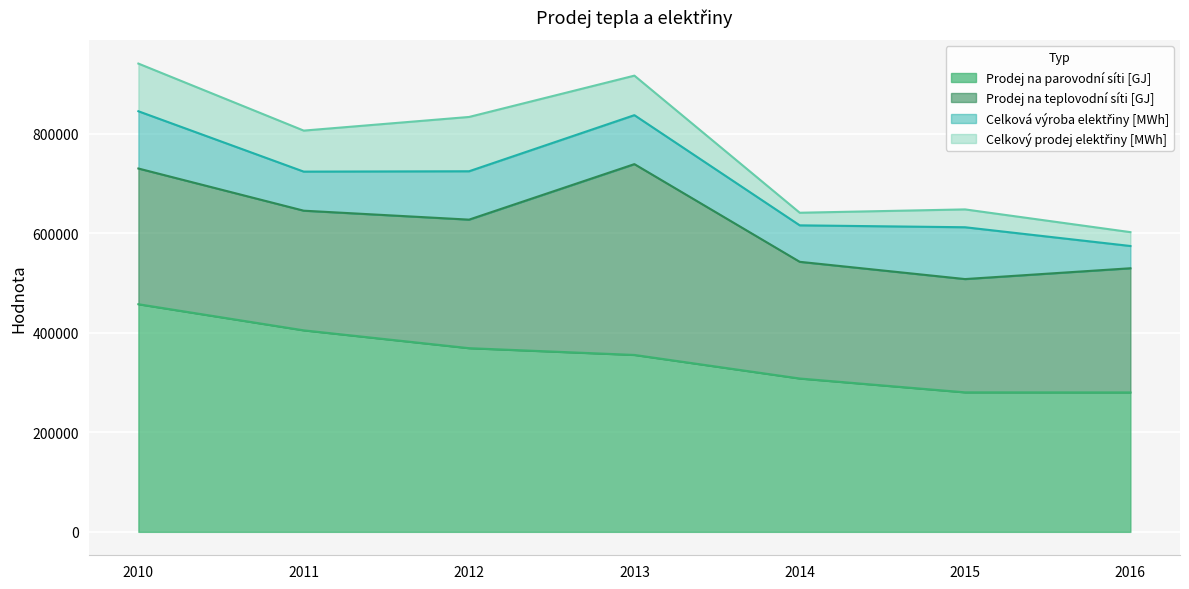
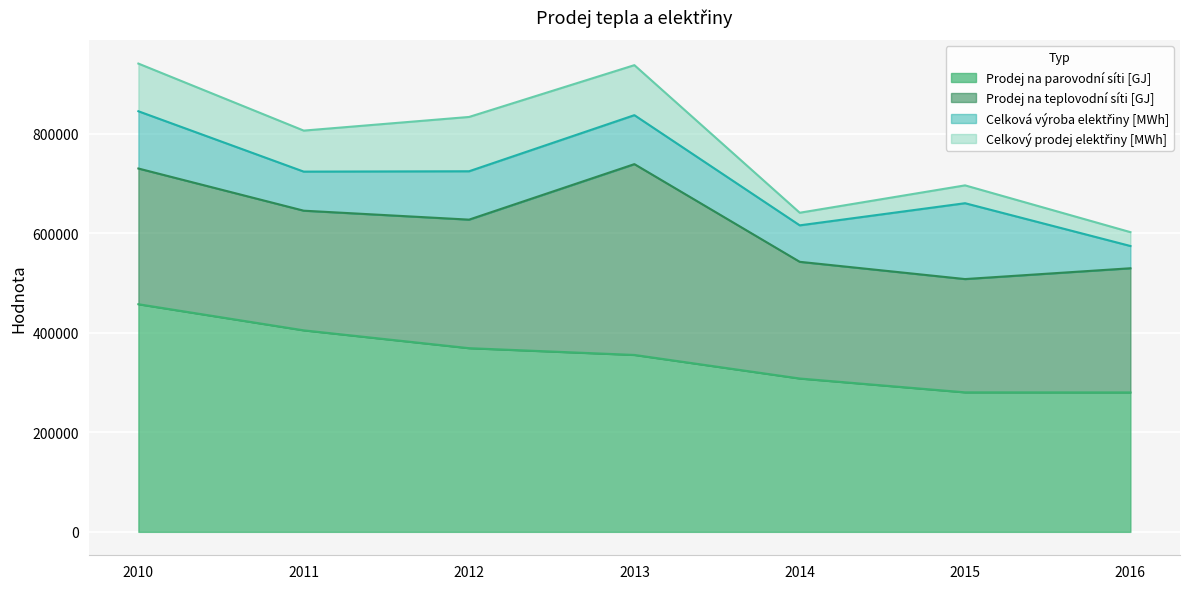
Celkový prodej elektřiny [MWh], 2013: 80000 -> 100000
Celková výroba elektřiny [MWh], 2015: 100000 -> 150000
